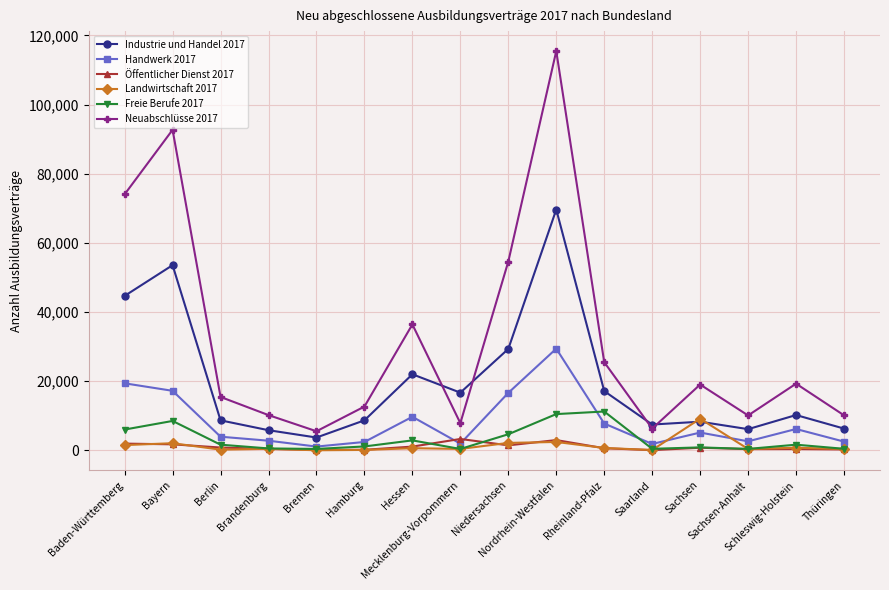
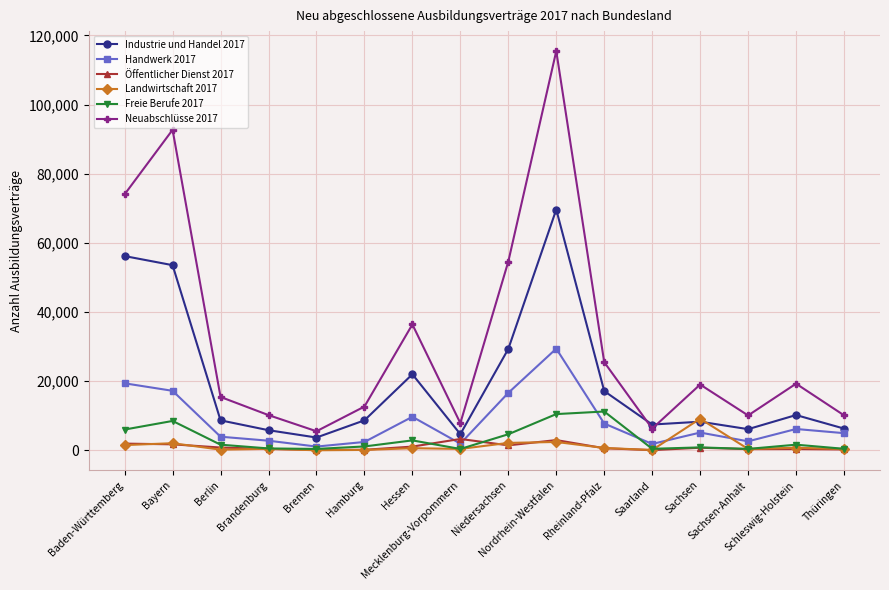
Industrie und Handel 2017, Baden-Württemberg: 45,000 -> 56,000
Industrie und Handel 2017, Mecklenburg-Vorpommern: 17,000 -> 5,000
Handwerk 2017, Thüringen: 3,000 -> 5,000
